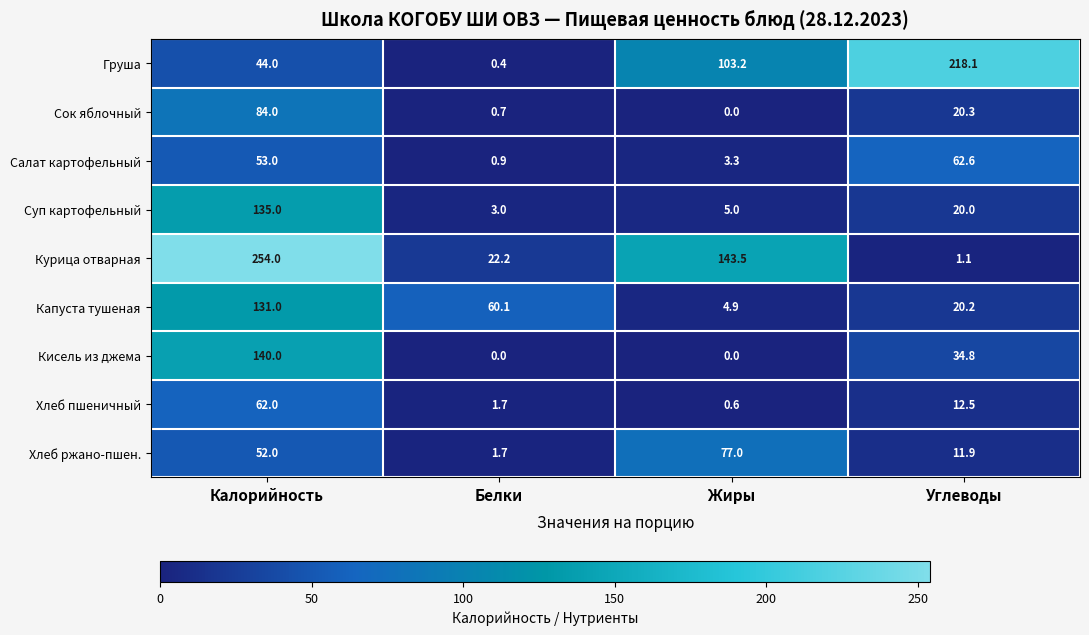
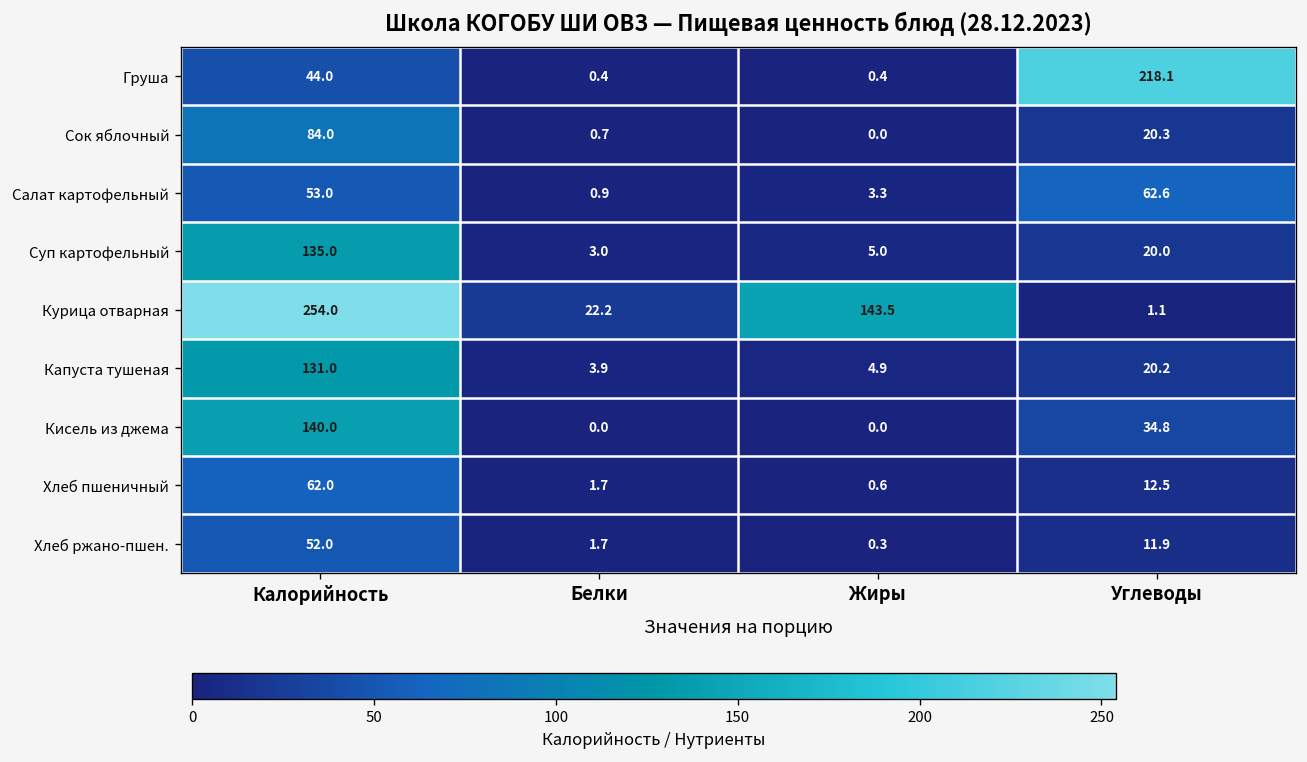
Груша, Жиры: 103.2 -> 0.4
Капуста тушеная, Белки: 60.1 -> 3.9
Хлеб ржано-пшен., Жиры: 77.0 -> 0.3
